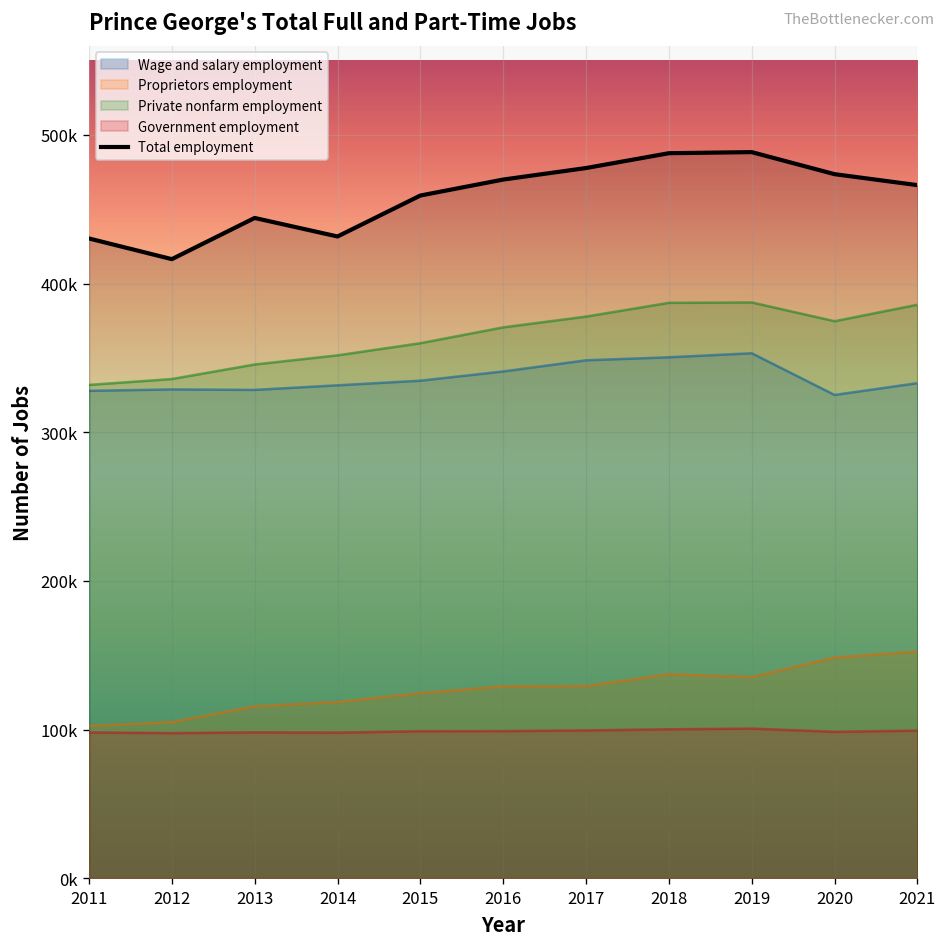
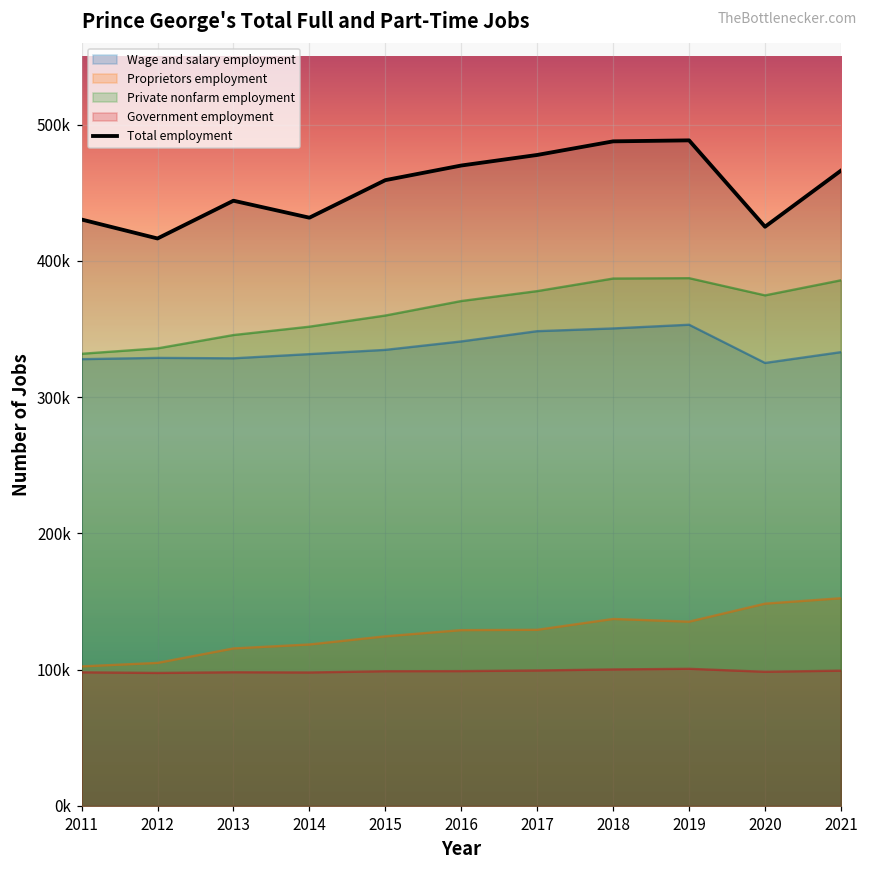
Total employment, 2020: 474000 -> 425000
